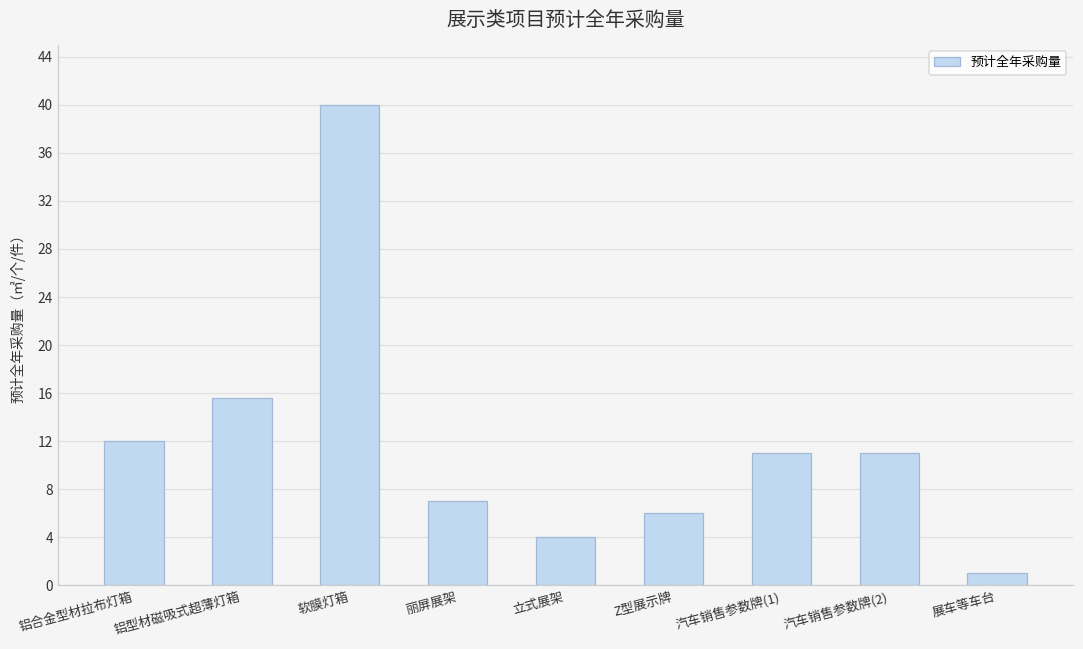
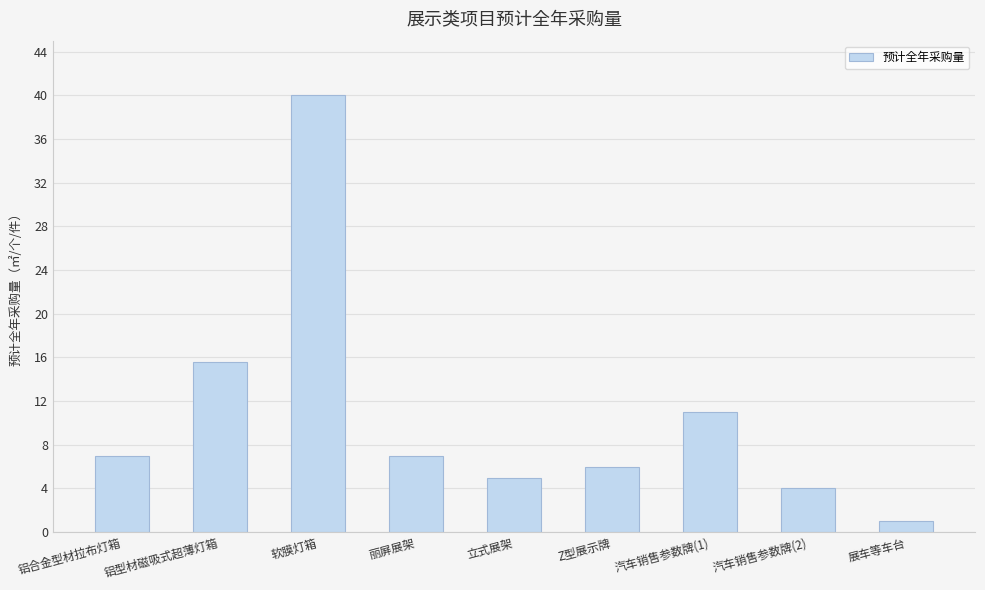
铝合金型材拉布灯箱: 12 -> 7
立式展架: 4 -> 5
汽车销售参数牌(2): 11 -> 4
